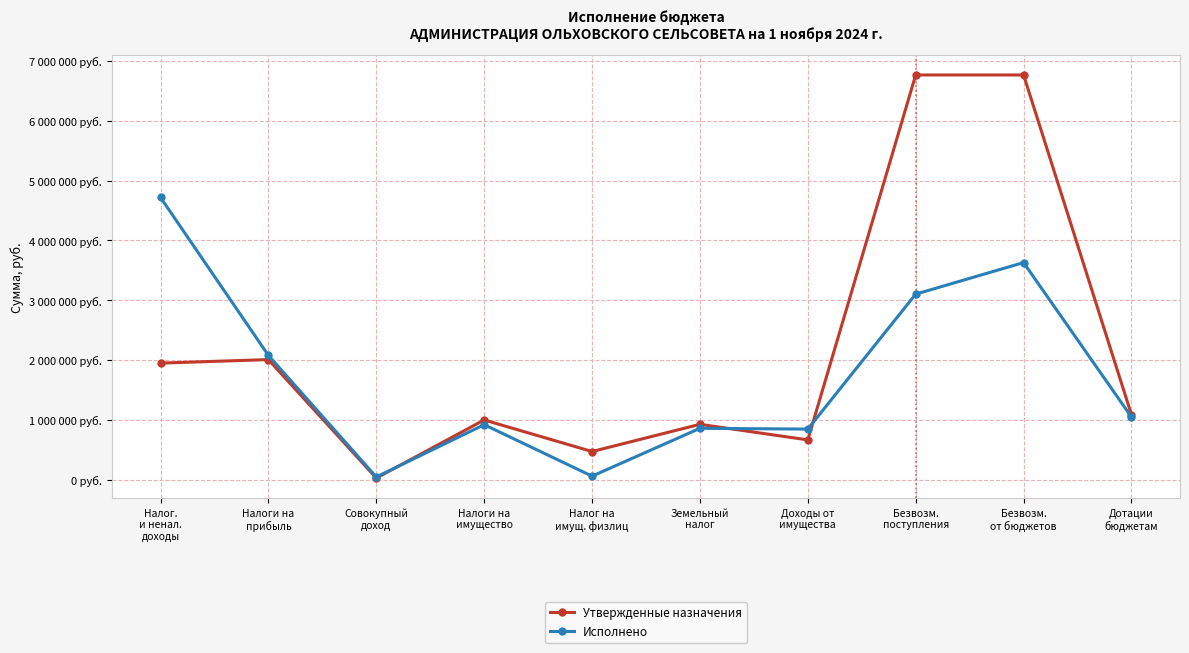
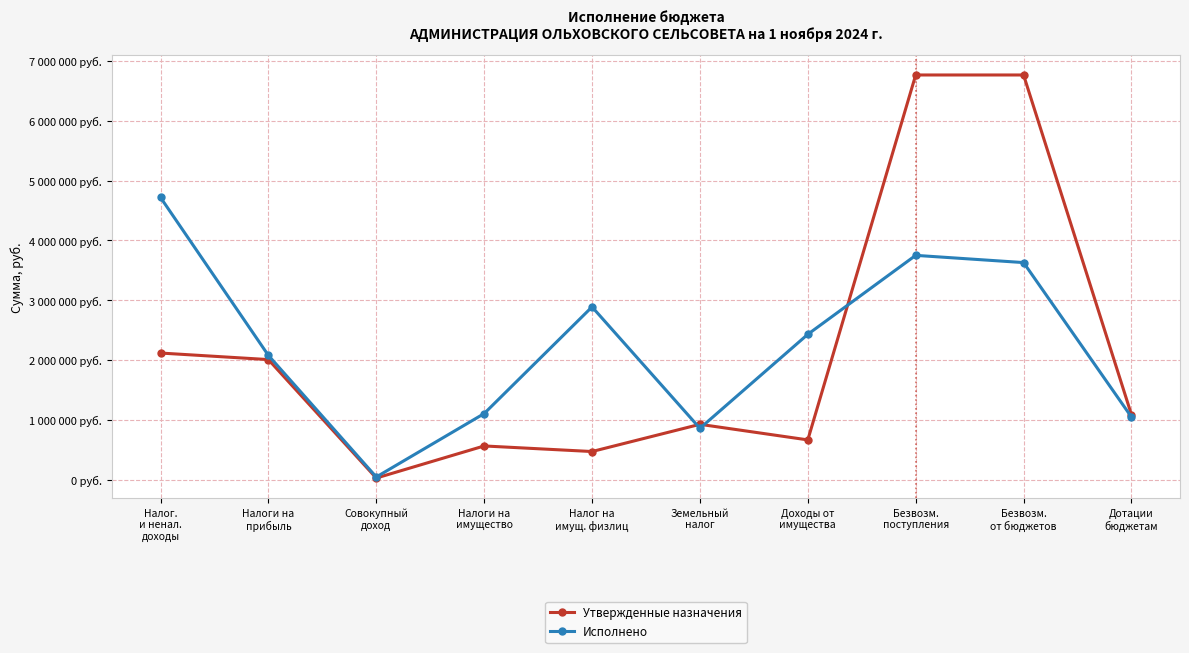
Утвержденные назначения, Налог. и ненал. доходы: 1900000 руб. -> 2100000 руб.
Утвержденные назначения, Налоги на имущество: 1000000 руб. -> 600000 руб.
Исполнено, Налоги на имущество: 900000 руб. -> 1100000 руб.
Исполнено, Налог на имущ. физлиц: 100000 руб. -> 2900000 руб.
Исполнено, Доходы от имущества: 800000 руб. -> 2400000 руб.
Исполнено, Безвозм. поступления: 3100000 руб. -> 3800000 руб.
